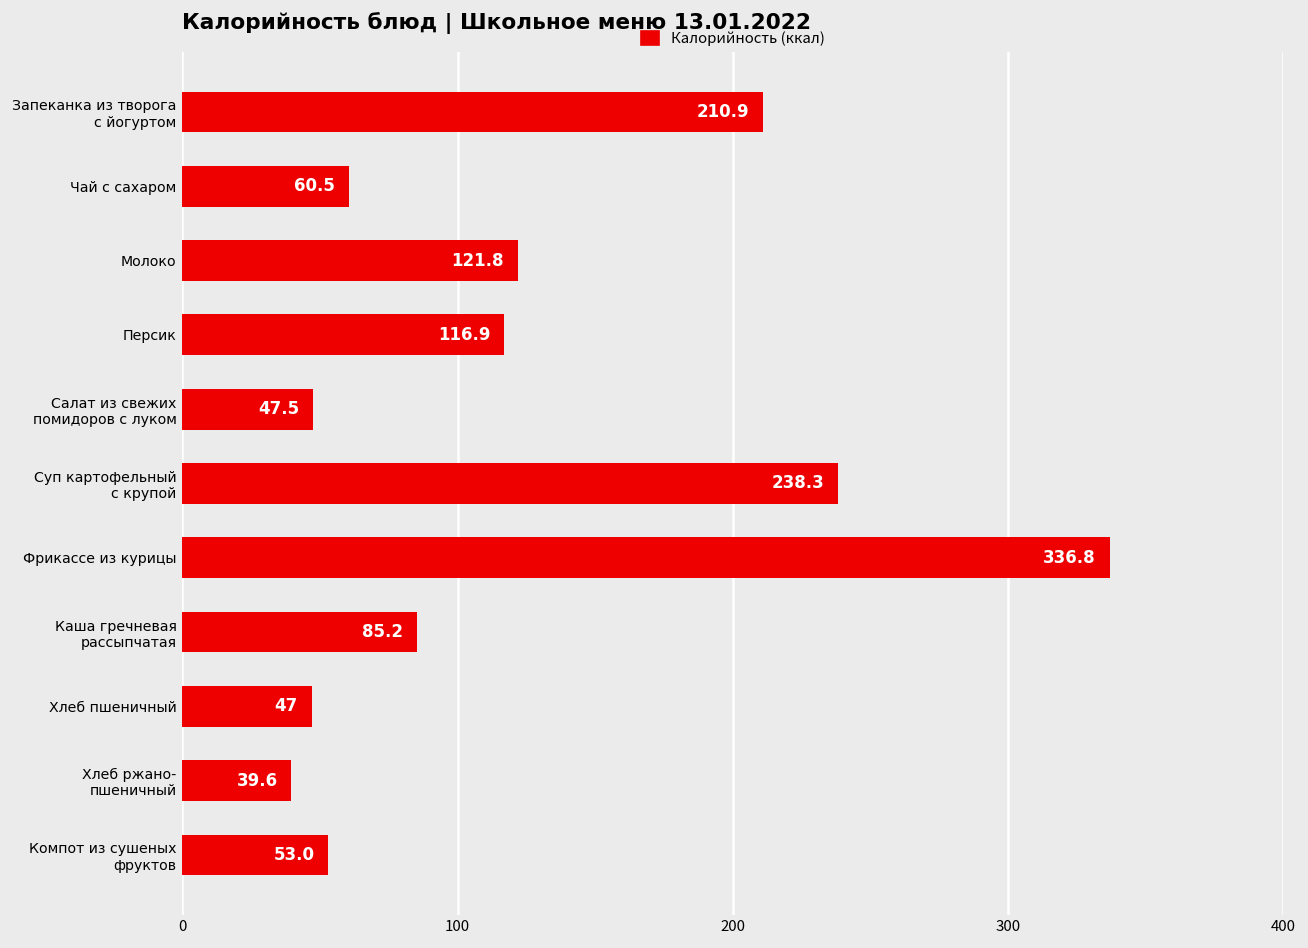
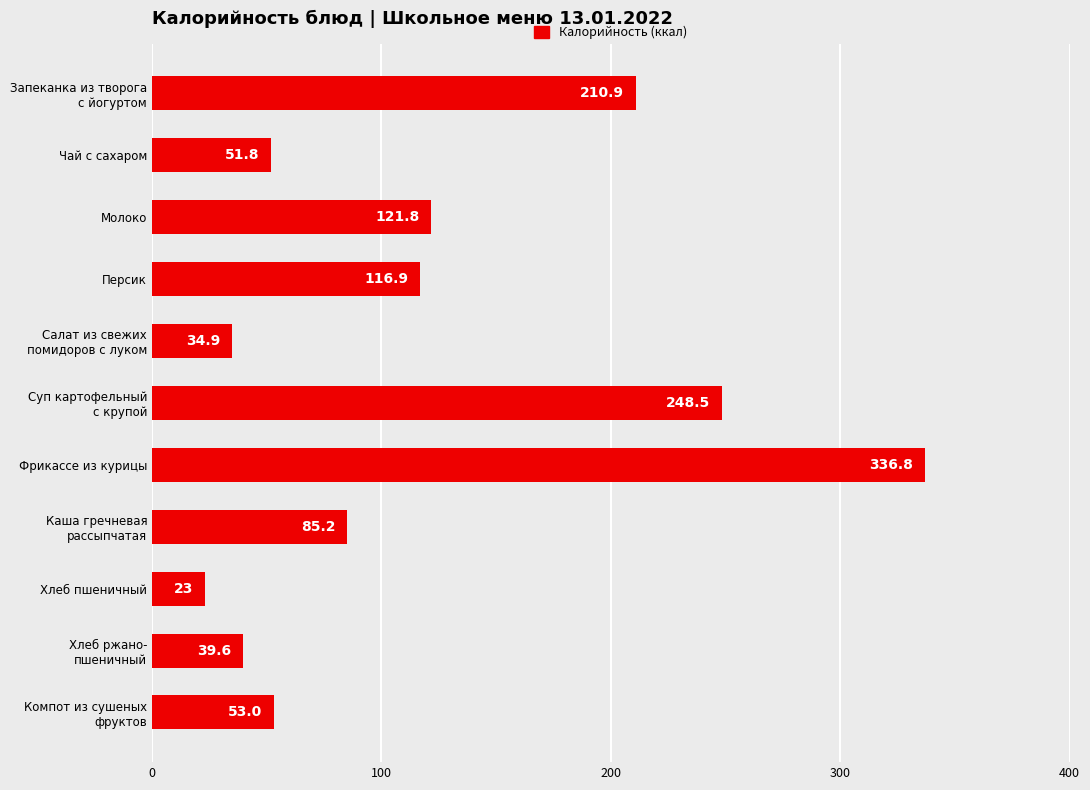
Чай с сахаром: 60.5 -> 51.8
Салат из свежих помидоров с луком: 47.5 -> 34.9
Суп картофельный с крупой: 238.3 -> 248.5
Хлеб пшеничный: 47 -> 23
